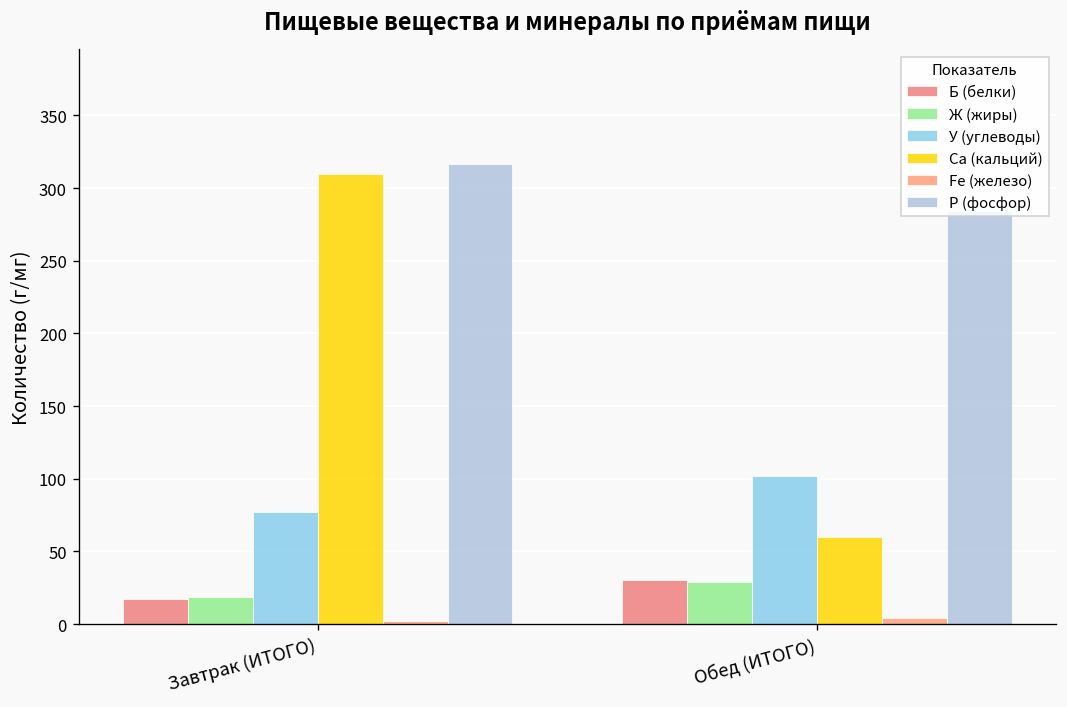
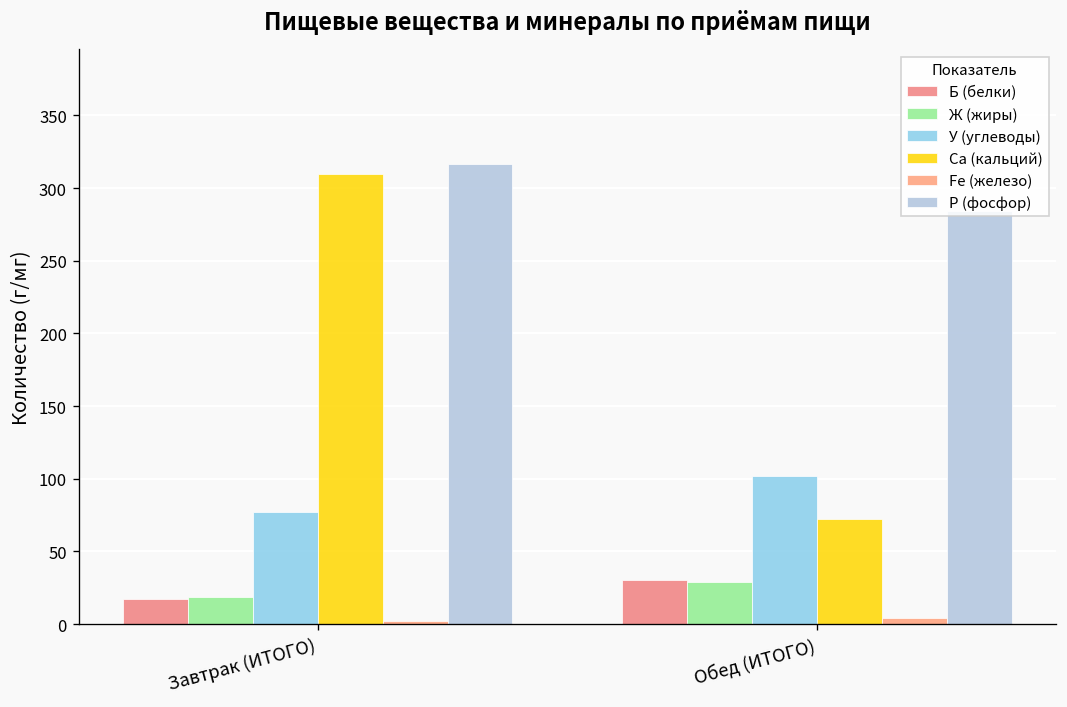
Са (кальций), Обед (ИТОГО): 60 -> 73
